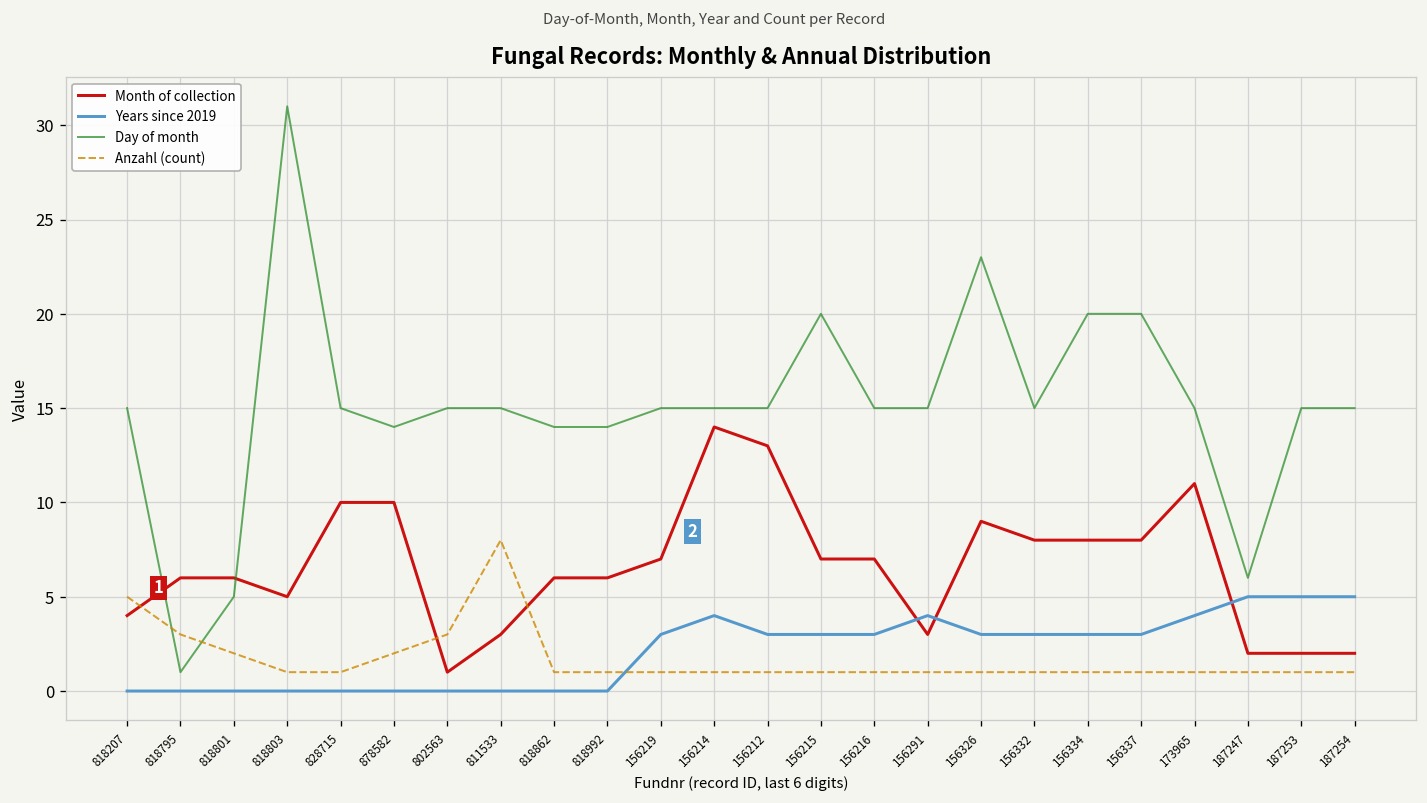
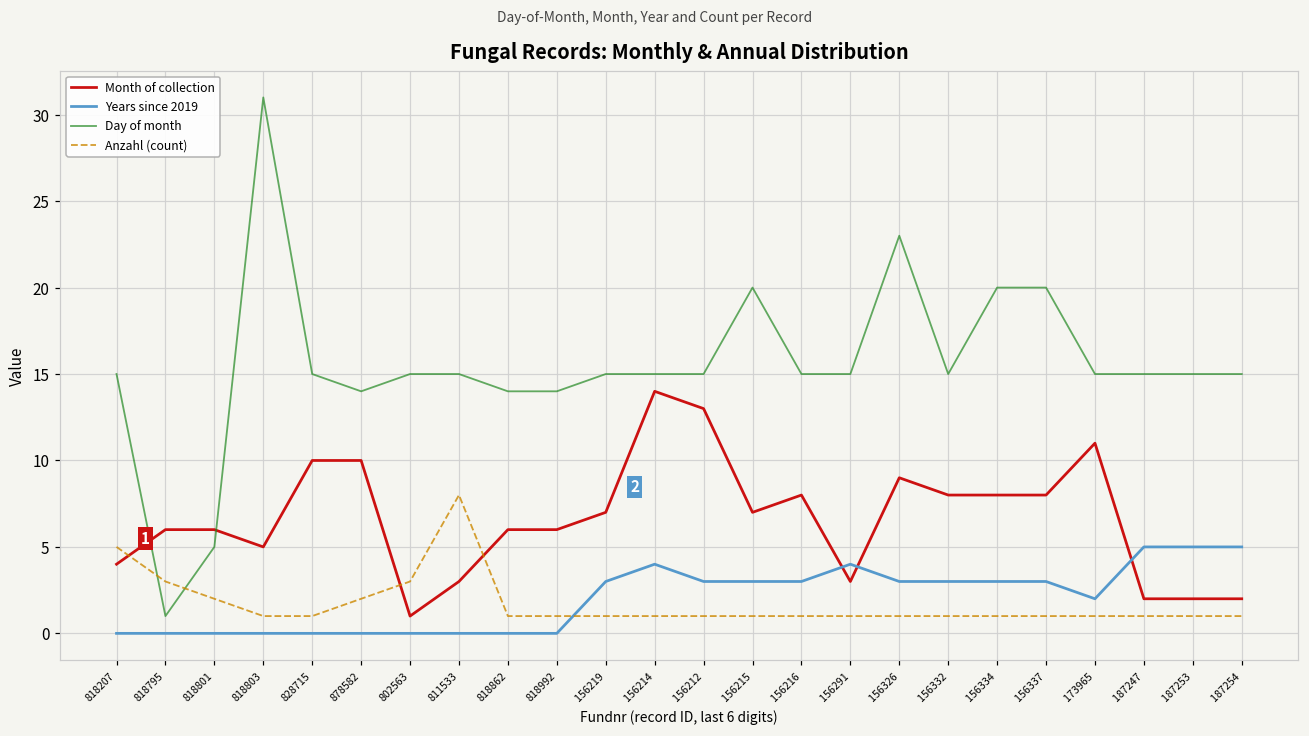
Month of collection, 156216: 7 -> 8
Years since 2019, 173965: 4.0 -> 2.0
Day of month, 187247: 6 -> 15
